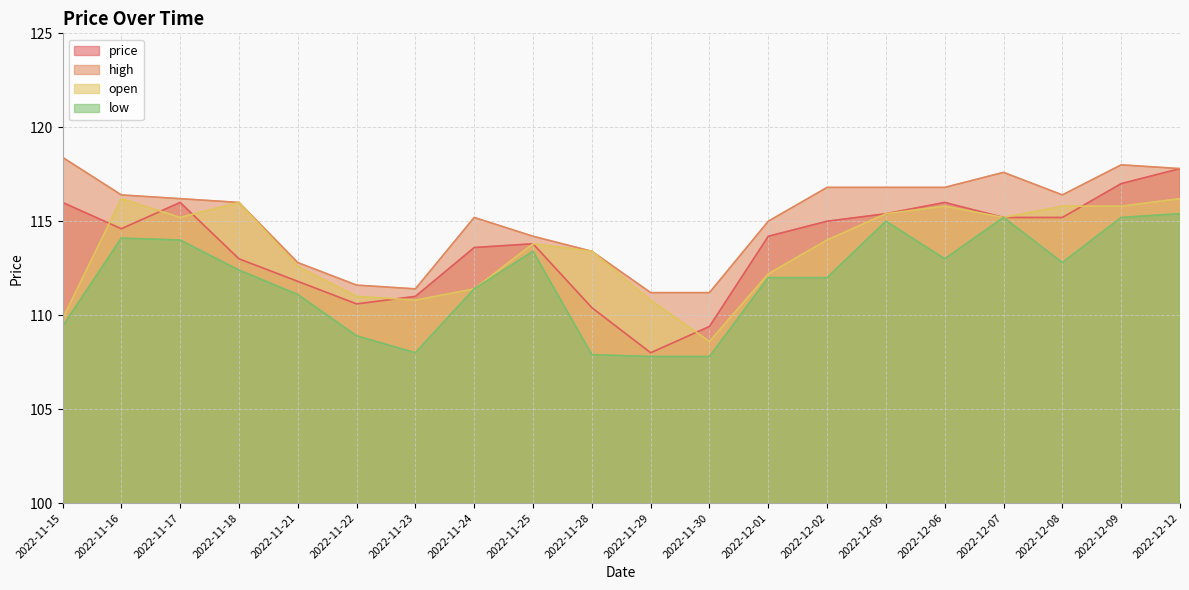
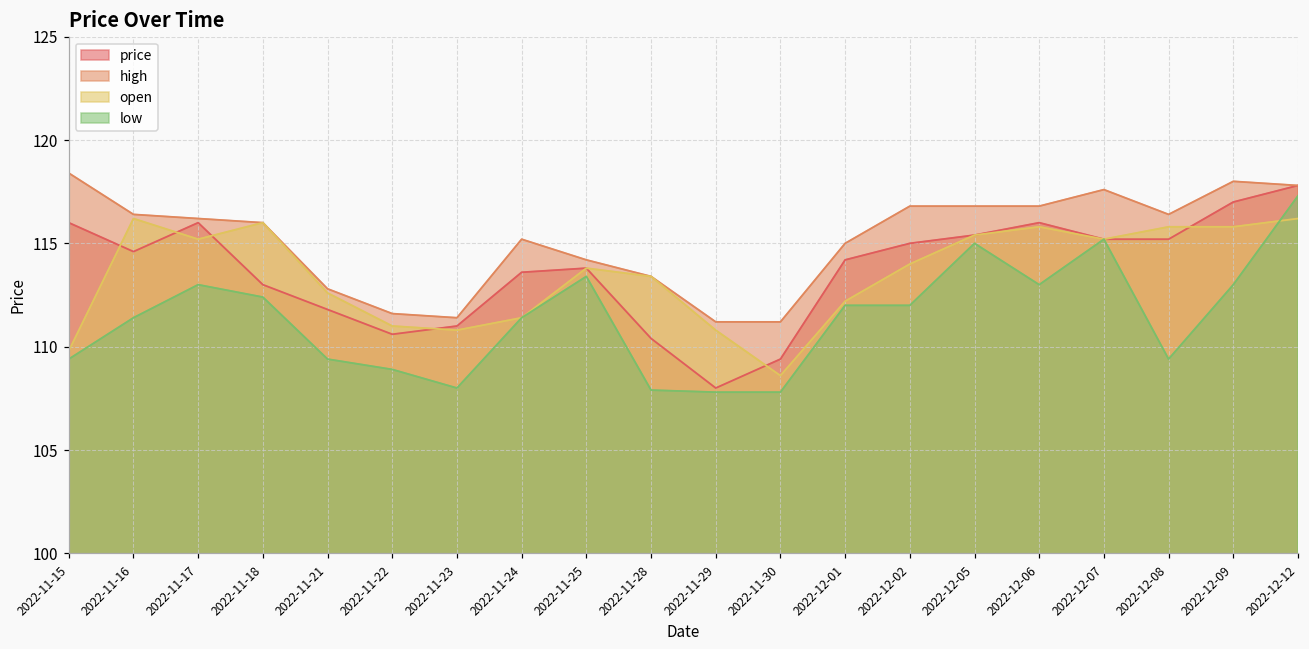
low, 2022-11-16: 114.1 -> 111.4
low, 2022-11-17: 114 -> 113
low, 2022-11-21: 111.1 -> 109.4
low, 2022-12-08: 112.8 -> 109.4
low, 2022-12-09: 115.2 -> 113.0
low, 2022-12-12: 115.4 -> 117.3
